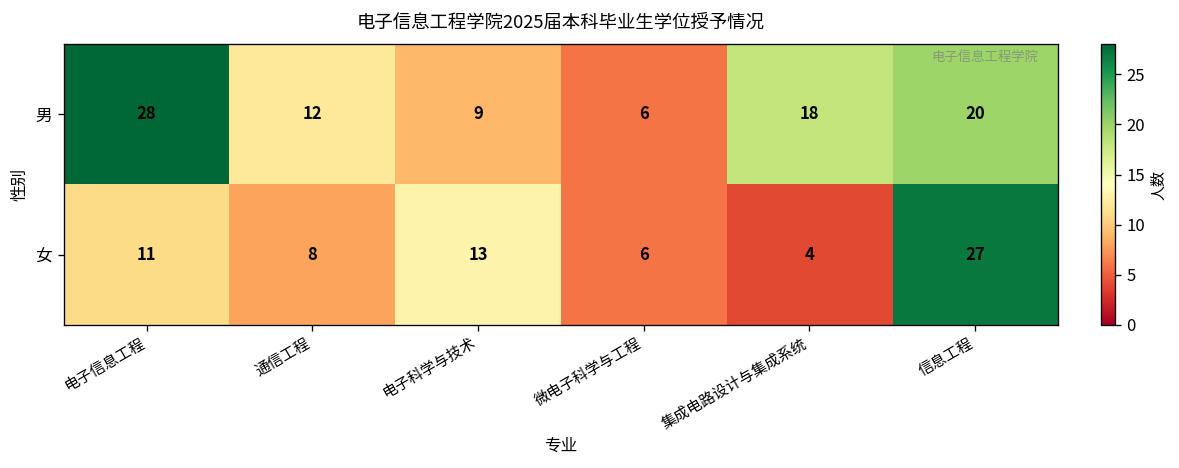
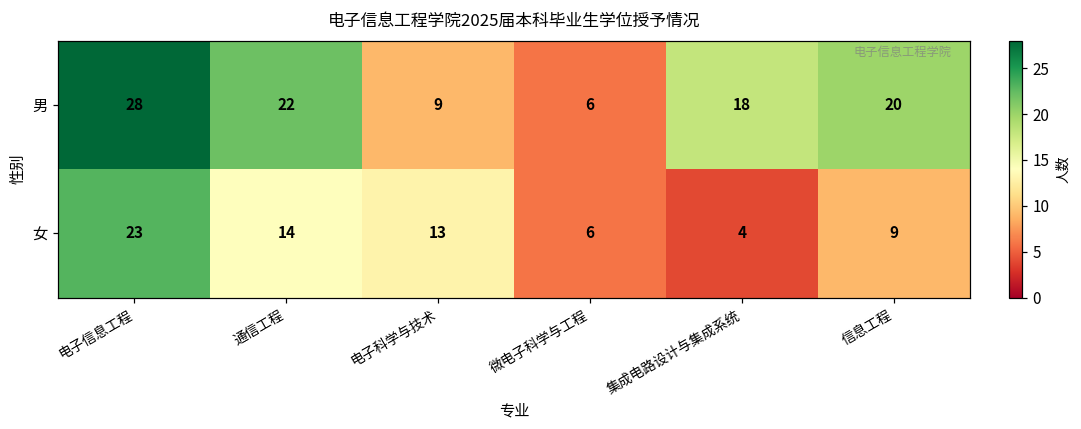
男, 通信工程: 12 -> 22
女, 电子信息工程: 11 -> 23
女, 通信工程: 8 -> 14
女, 信息工程: 27 -> 9
